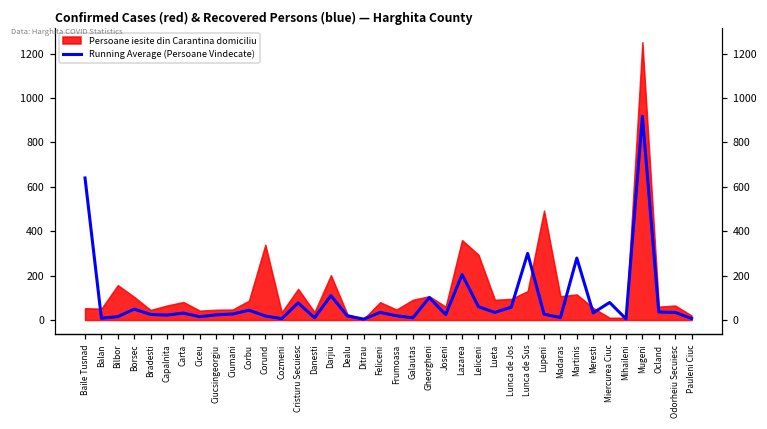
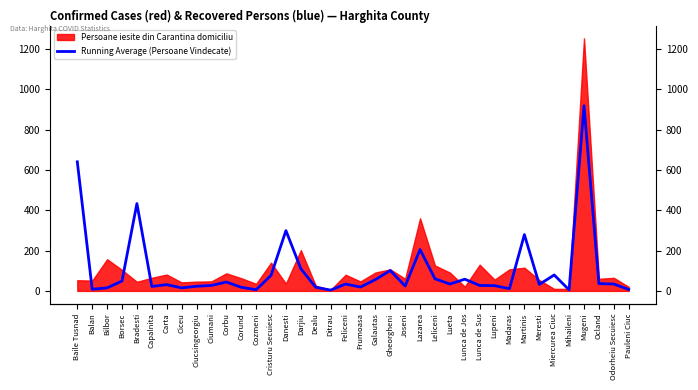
Running Average (Persoane Vindecate), Bradesti: 30 -> 430
Persoane iesite din Carantina domiciliu, Corund: 340 -> 60
Running Average (Persoane Vindecate), Danesti: 10 -> 300
Running Average (Persoane Vindecate), Galautas: 10 -> 60
Persoane iesite din Carantina domiciliu, Leliceni: 290 -> 130
Persoane iesite din Carantina domiciliu, Lunca de Jos: 100 -> 20
Running Average (Persoane Vindecate), Lunca de Sus: 300 -> 30
Persoane iesite din Carantina domiciliu, Lupeni: 490 -> 60
